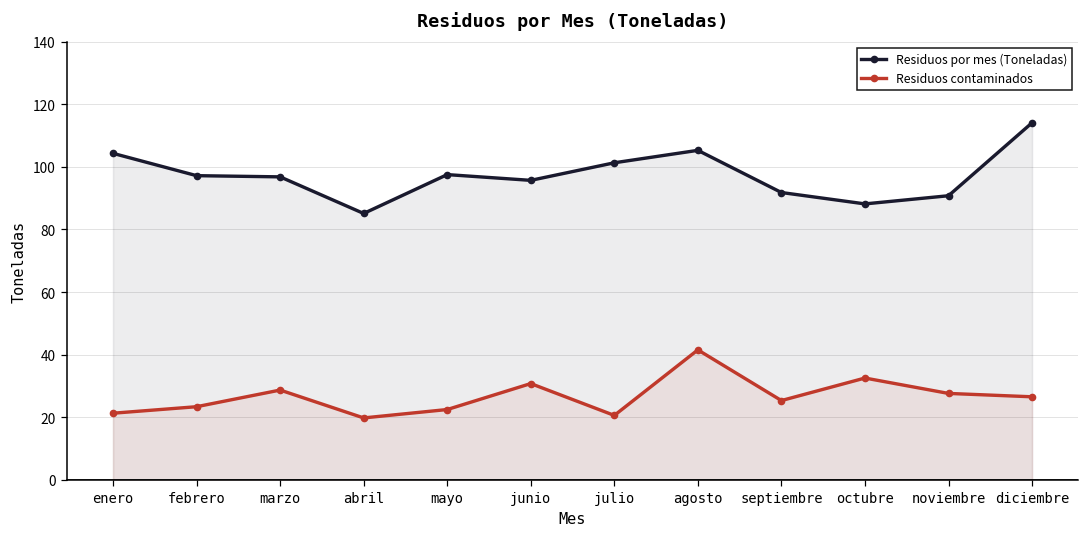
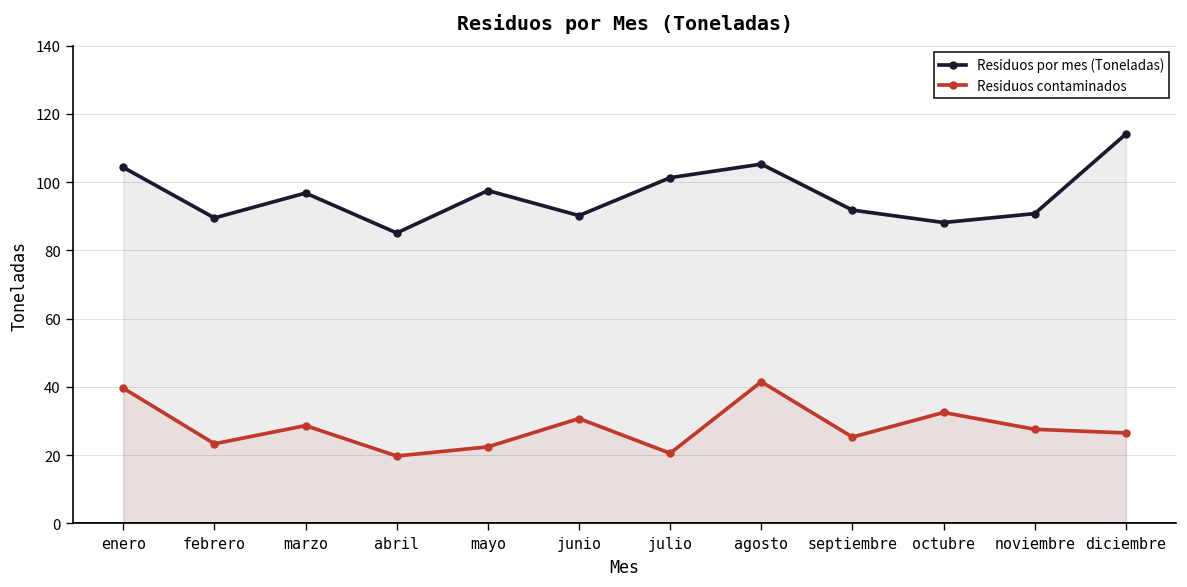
Residuos contaminados, enero: 21 -> 40
Residuos por mes (Toneladas), febrero: 97 -> 90
Residuos por mes (Toneladas), junio: 96 -> 90
